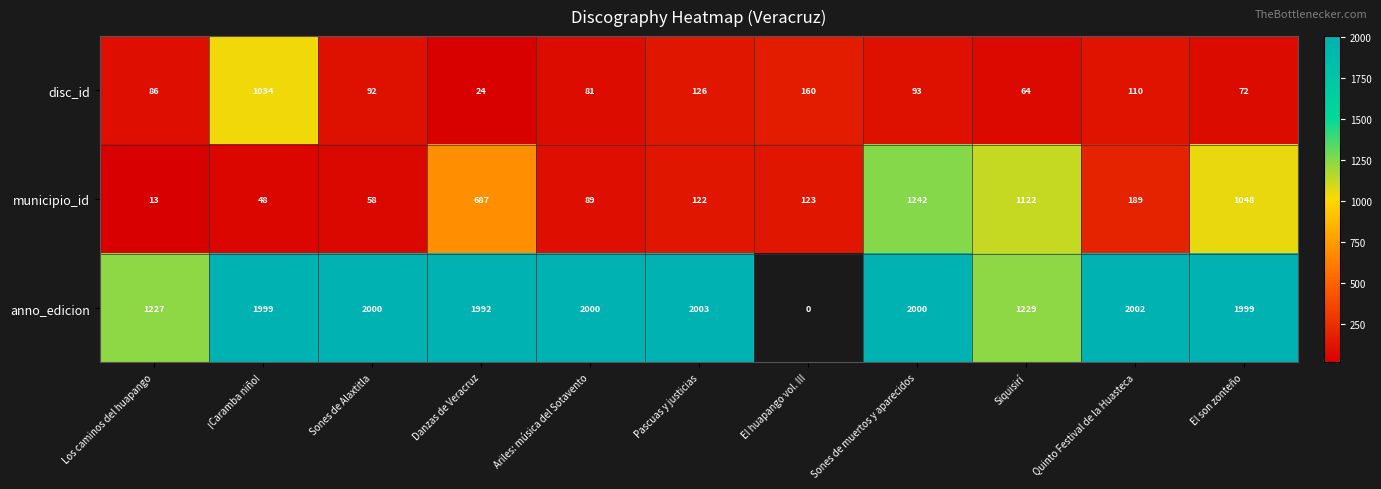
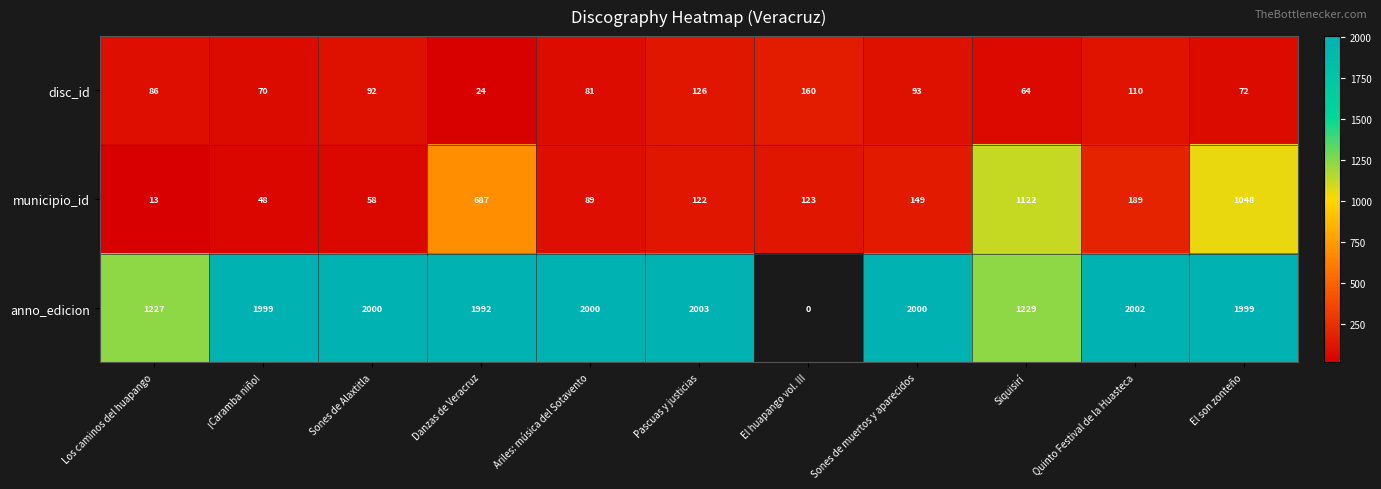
disc_id, ¡Caramba niño!: 1034 -> 70
municipio_id, Sones de muertos y aparecidos: 1242 -> 149
